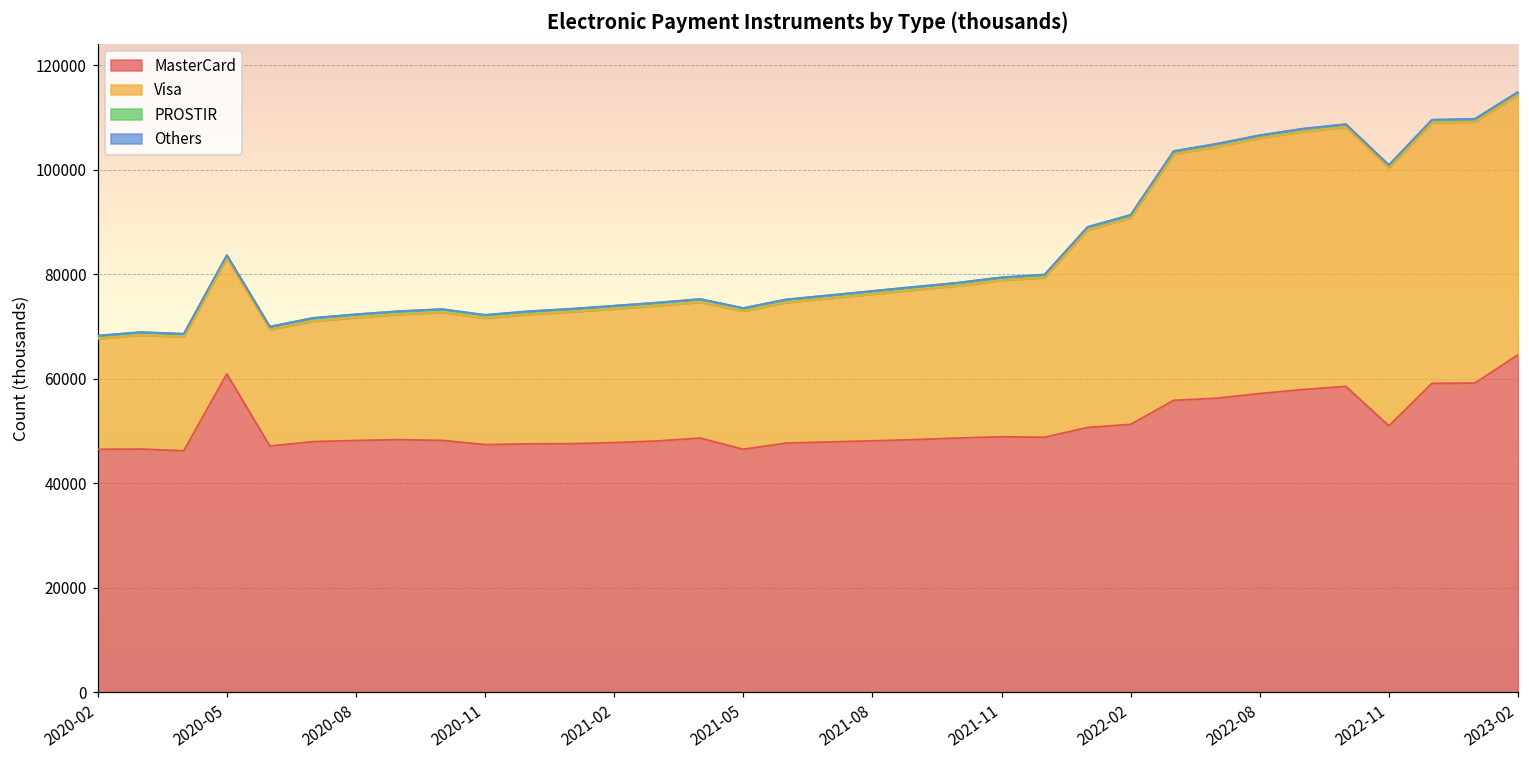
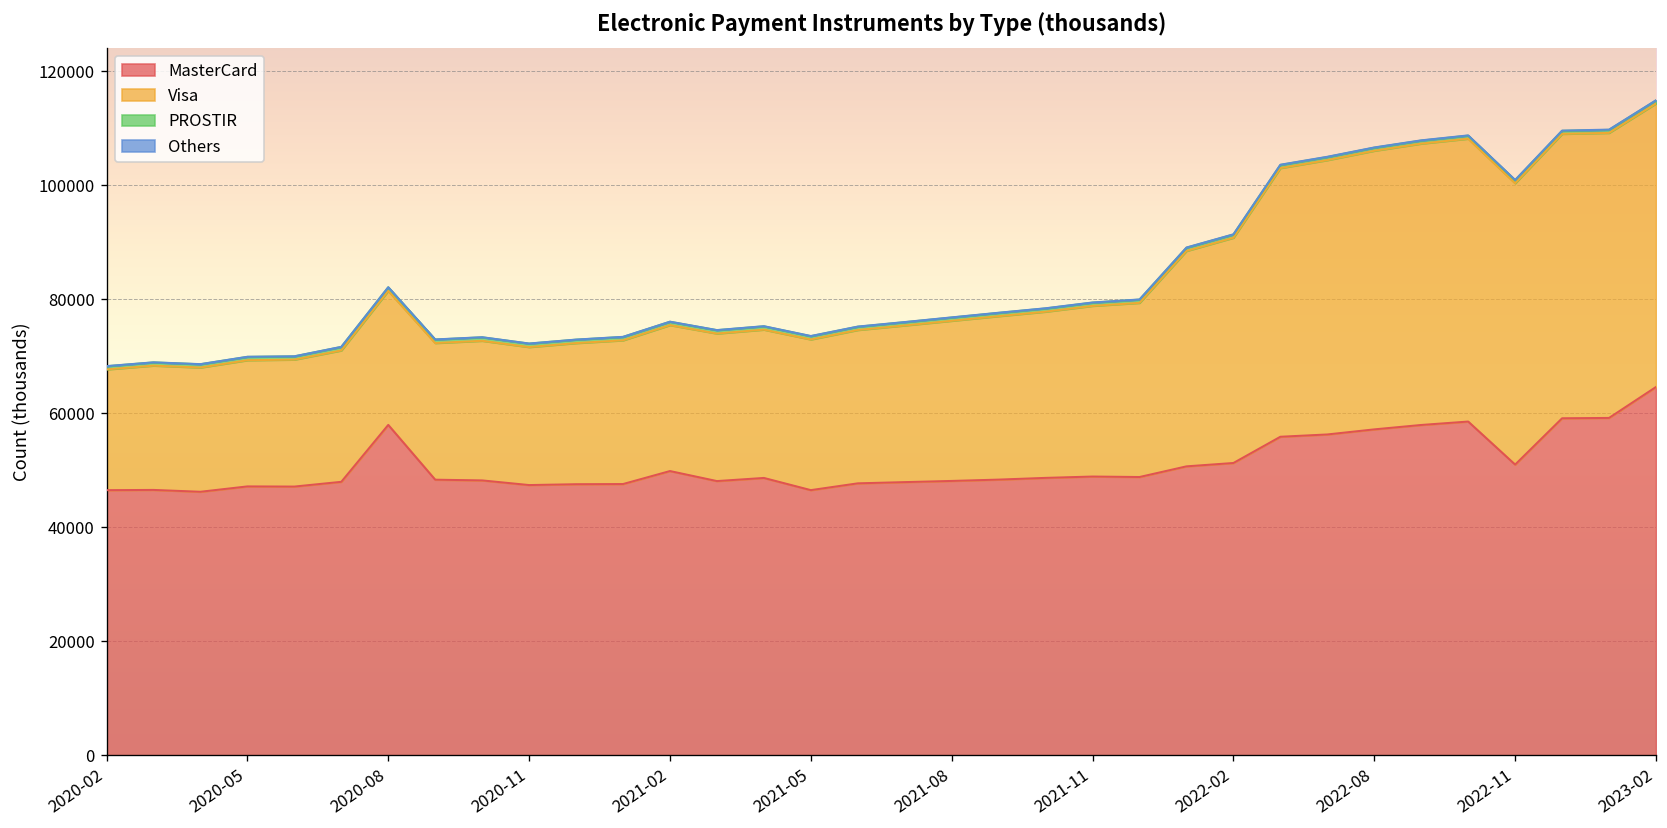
MasterCard, 2020-05: 61000 -> 47000
MasterCard, 2020-08: 48000 -> 58000
MasterCard, 2021-02: 48000 -> 50000
